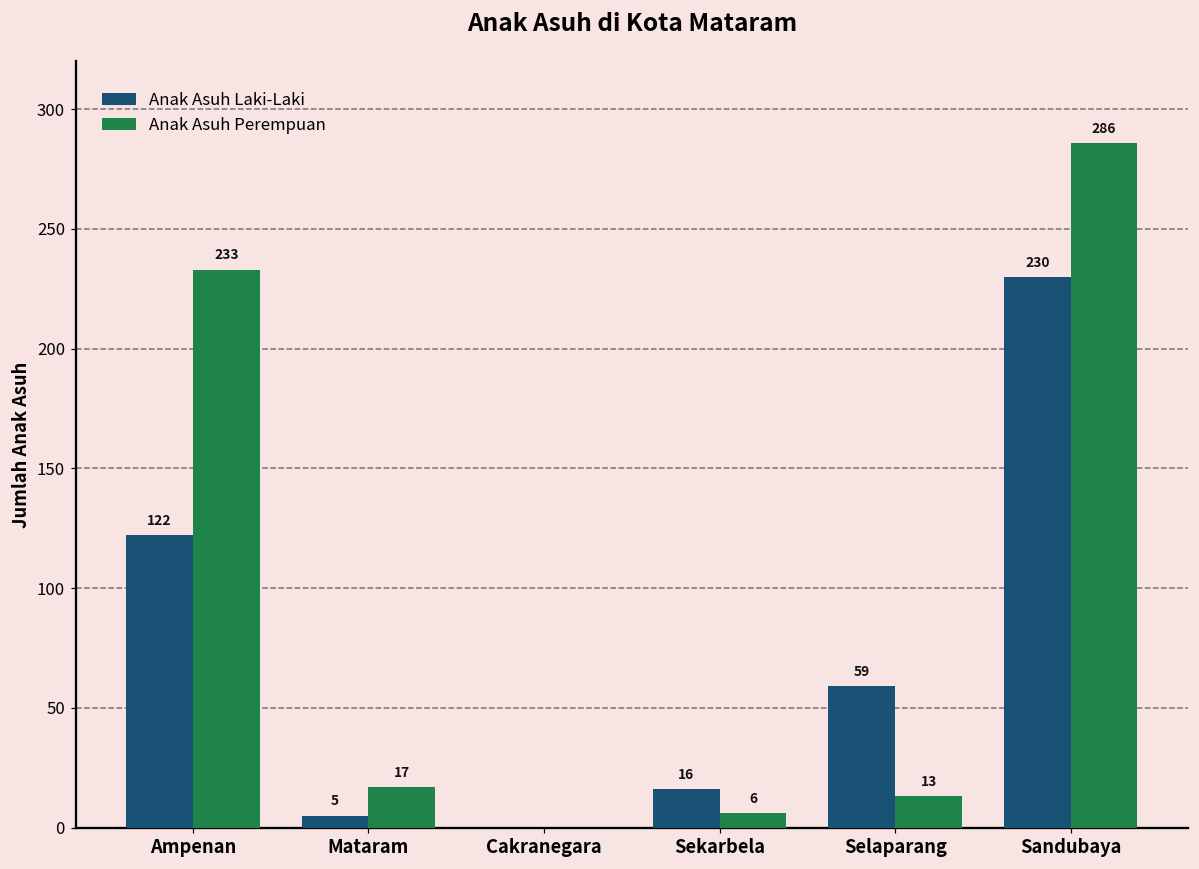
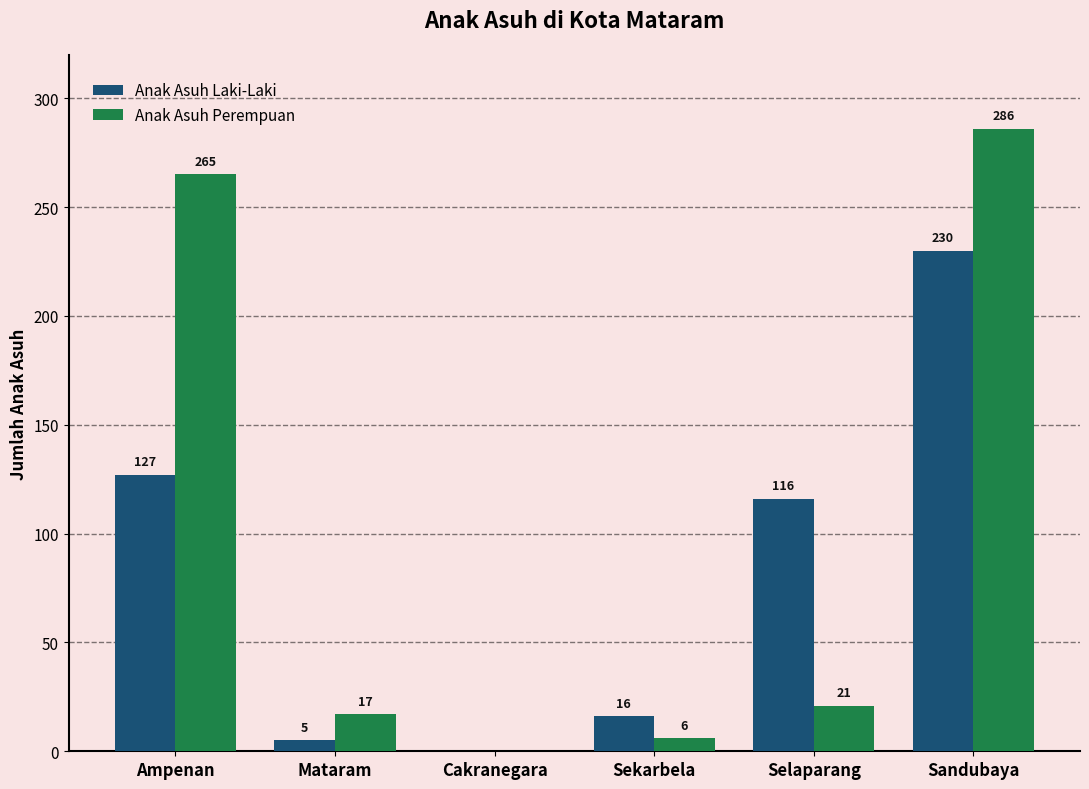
Anak Asuh Laki-Laki, Ampenan: 122 -> 127
Anak Asuh Perempuan, Ampenan: 233 -> 265
Anak Asuh Laki-Laki, Selaparang: 59 -> 116
Anak Asuh Perempuan, Selaparang: 13 -> 21
